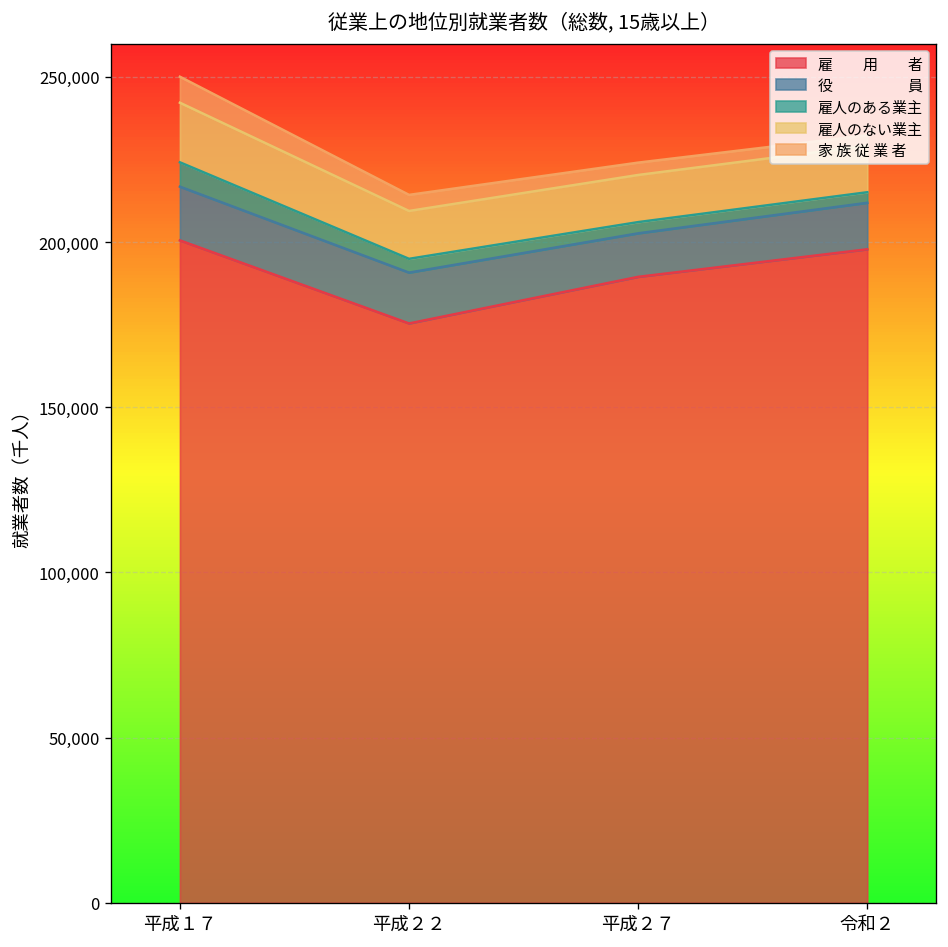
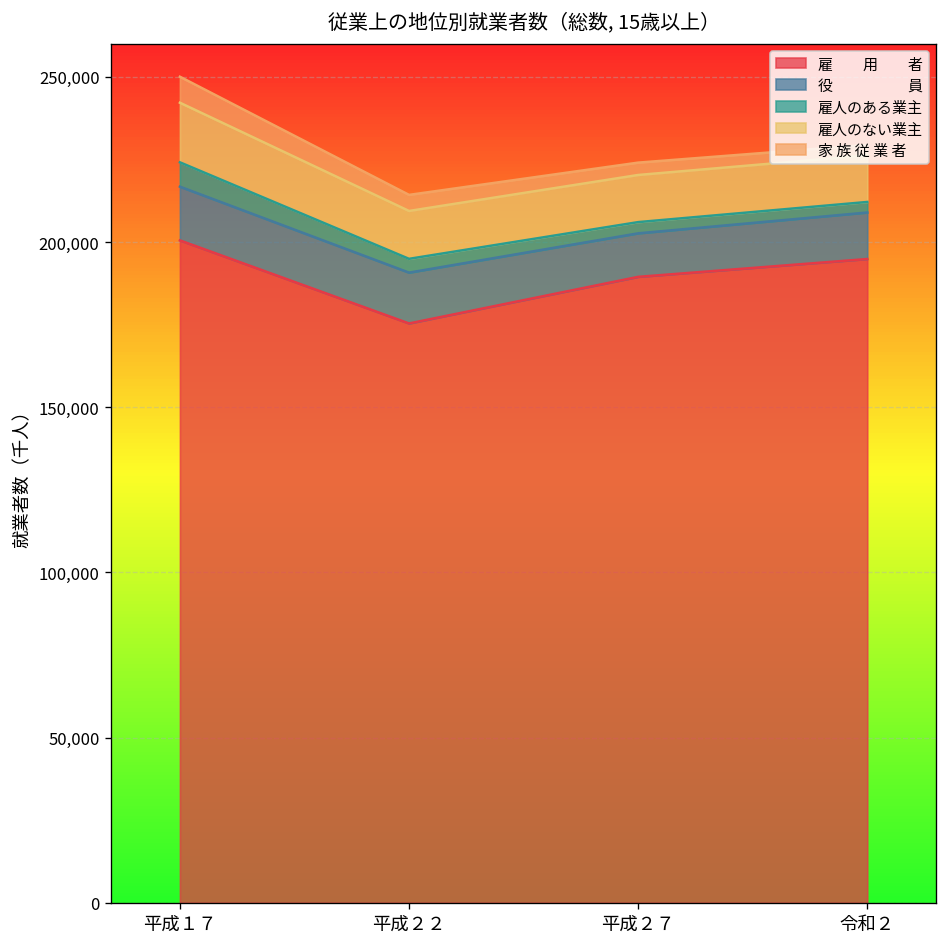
雇 用 者, 令和２: 198,000 -> 195,000
